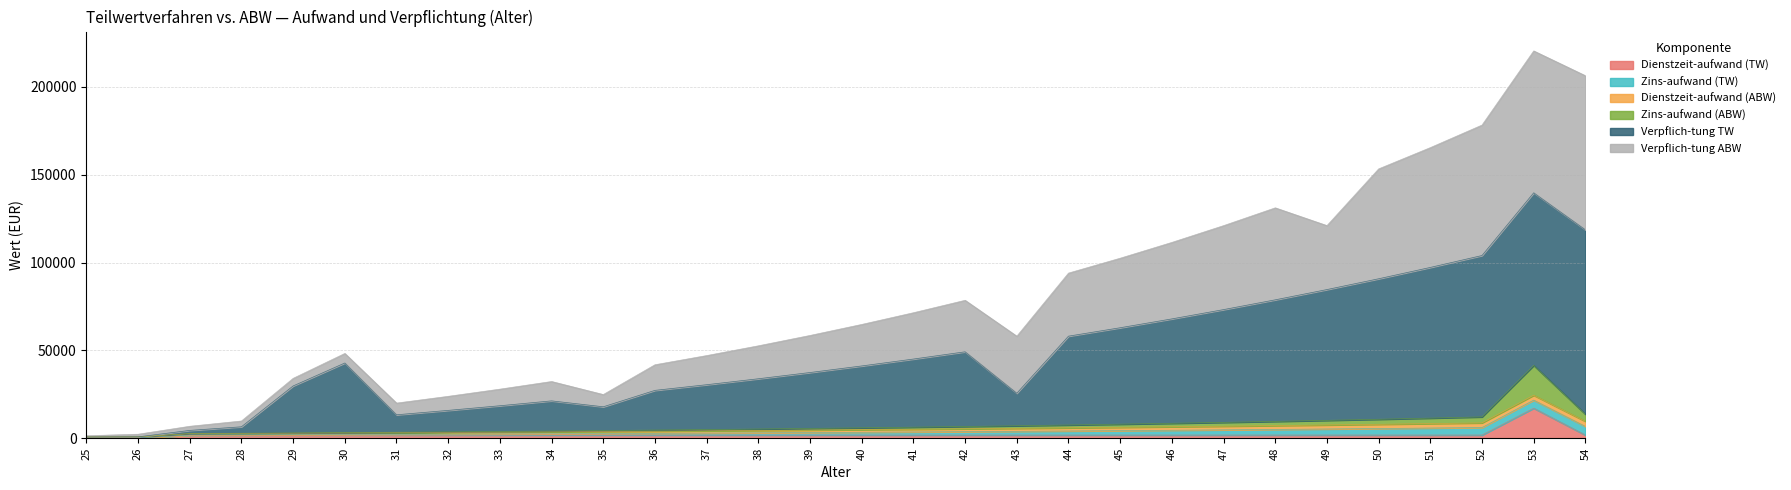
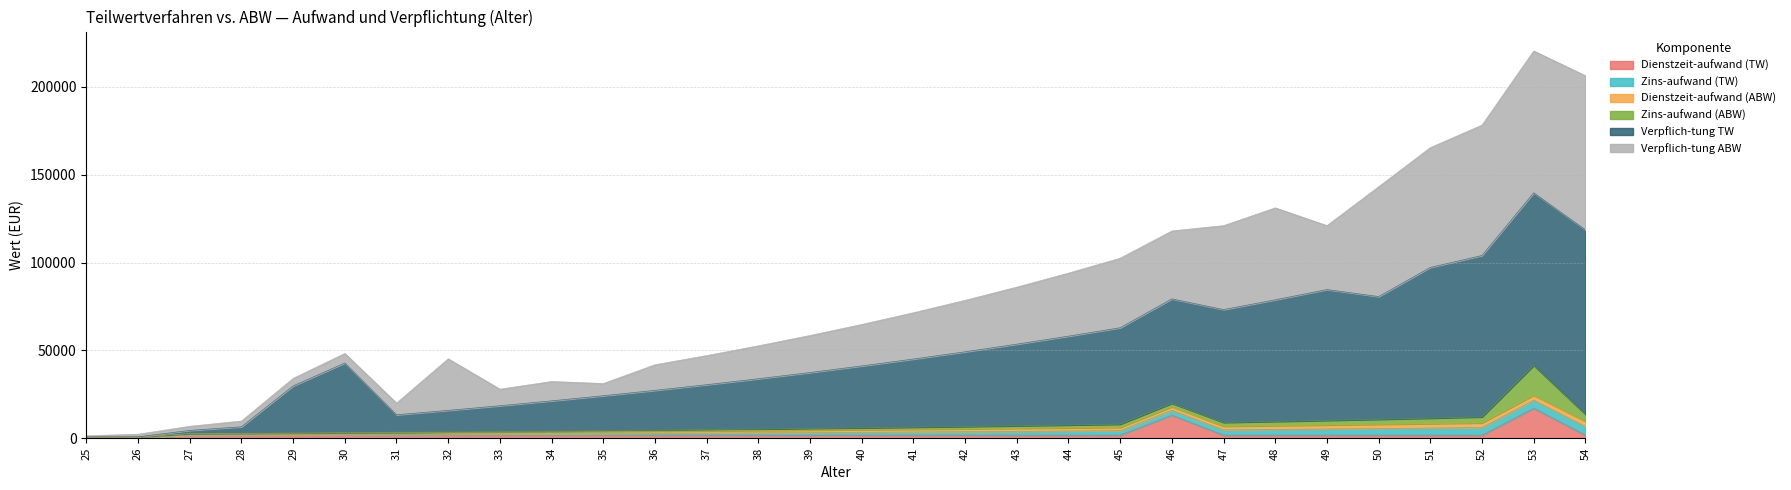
Verpflich-tung ABW, 32: 8000 -> 29000
Verpflich-tung TW, 35: 14000 -> 20000
Verpflich-tung TW, 43: 18000 -> 46000
Dienstzeit-aufwand (TW), 46: 2000 -> 13000
Verpflich-tung ABW, 46: 44000 -> 39000
Verpflich-tung TW, 50: 80000 -> 70000
